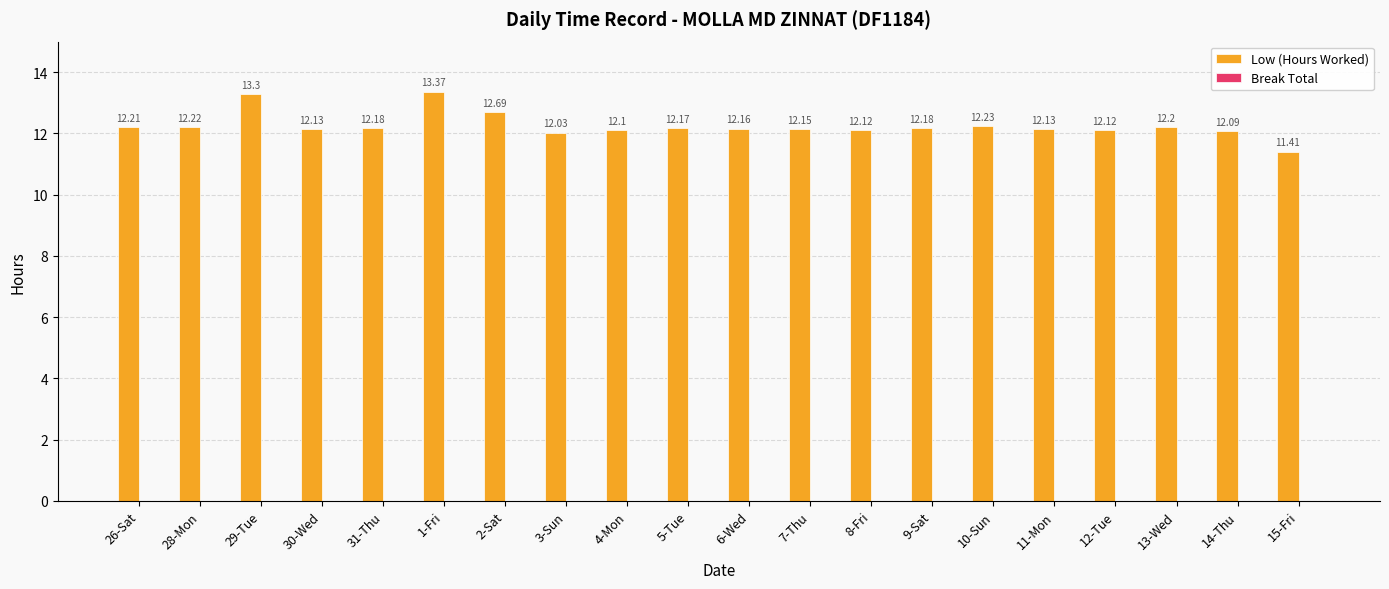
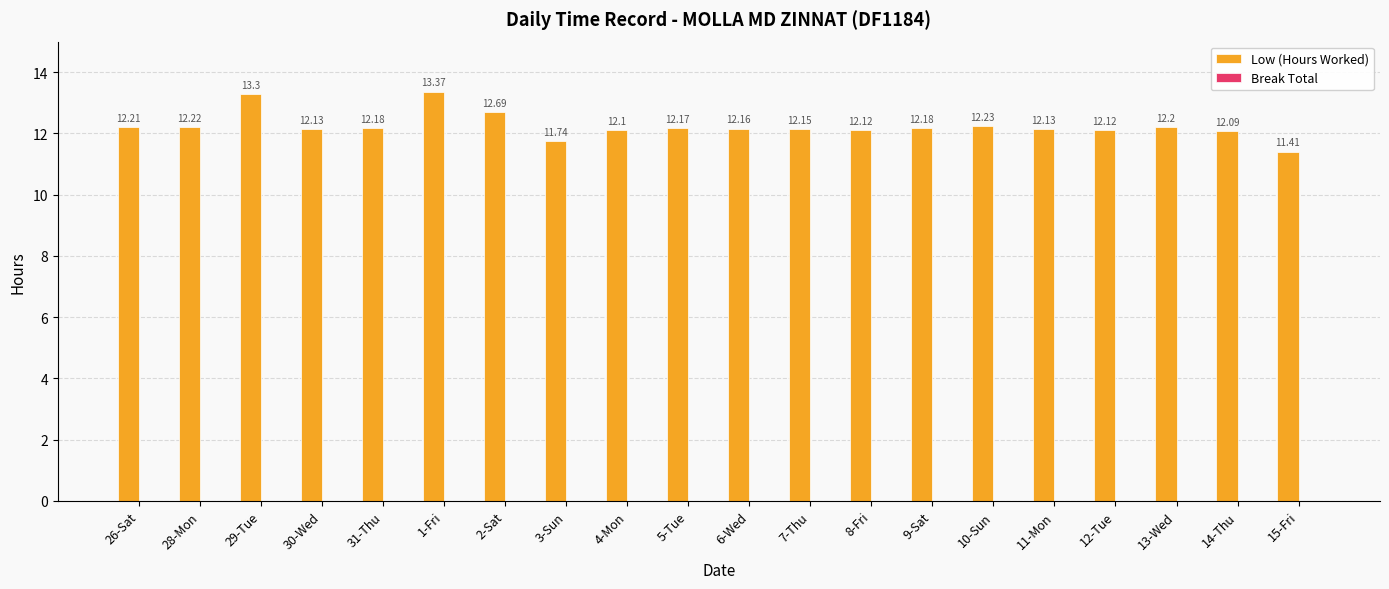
Low (Hours Worked), 3-Sun: 12.03 -> 11.74
